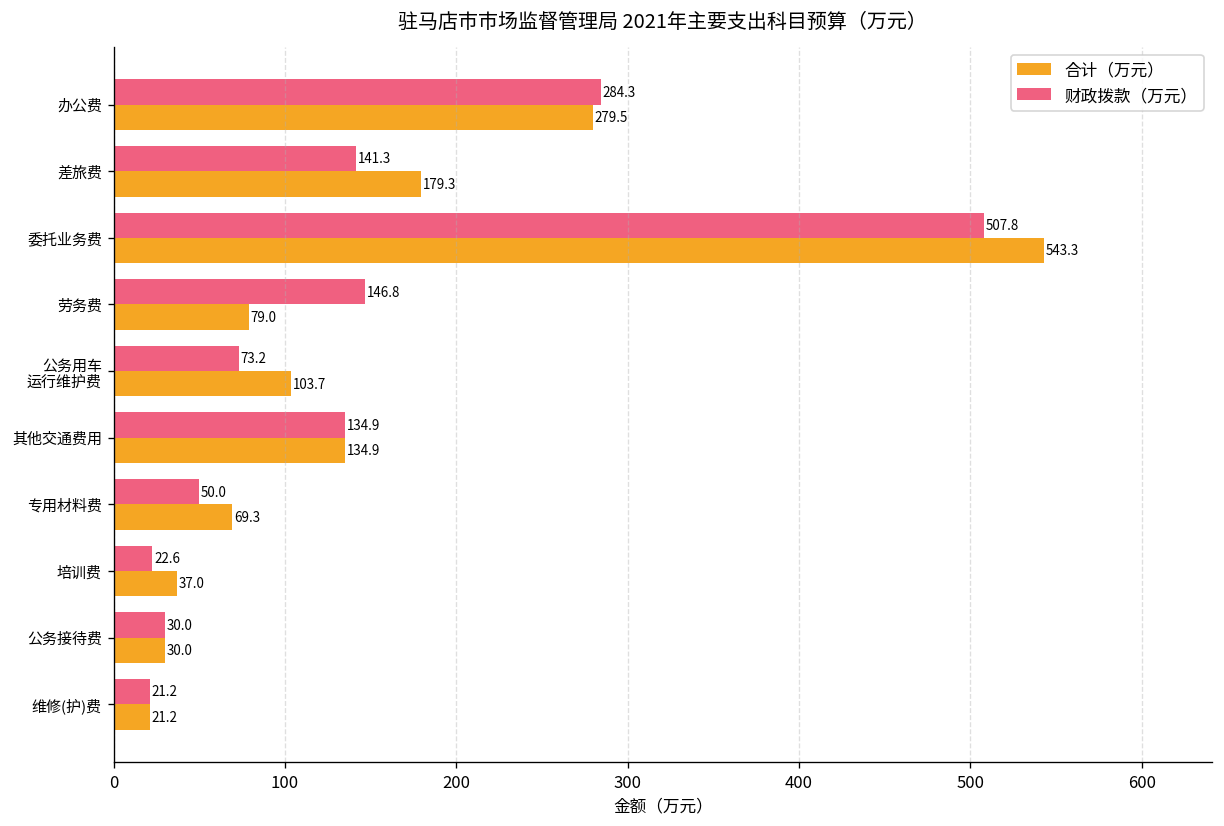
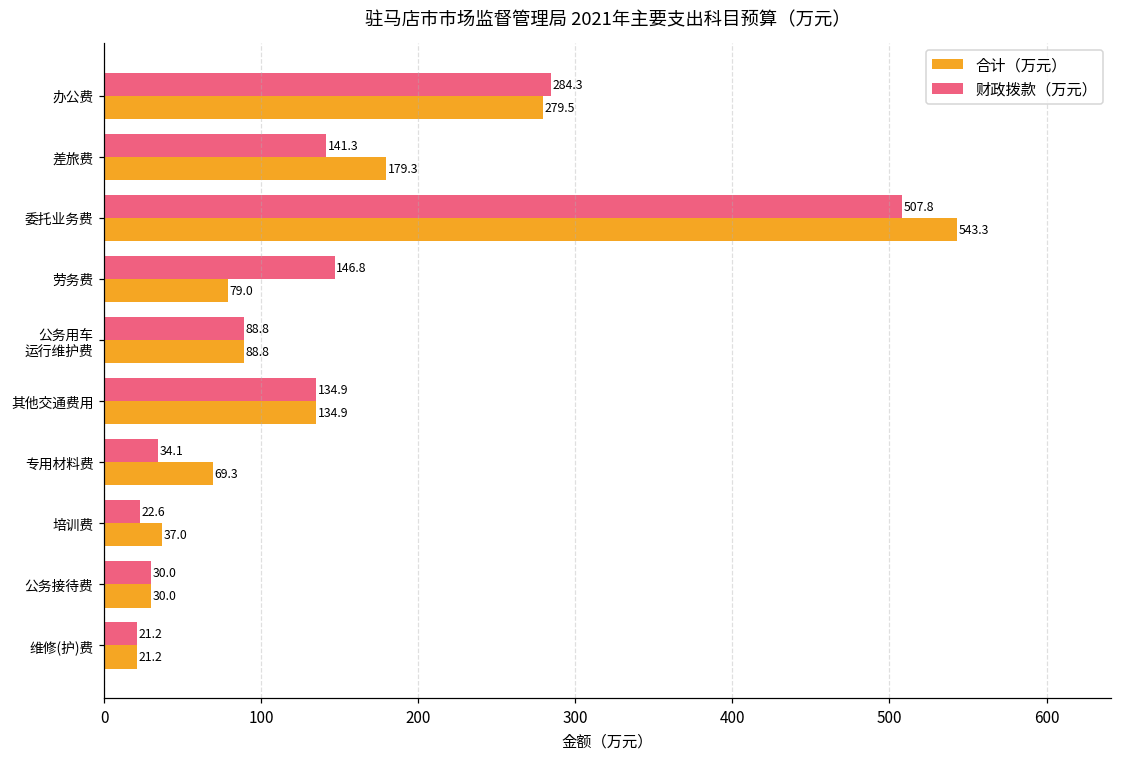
财政拨款（万元）, 公务用车 运行维护费: 73.2 -> 88.8
合计（万元）, 公务用车 运行维护费: 103.7 -> 88.8
财政拨款（万元）, 专用材料费: 50.0 -> 34.1
